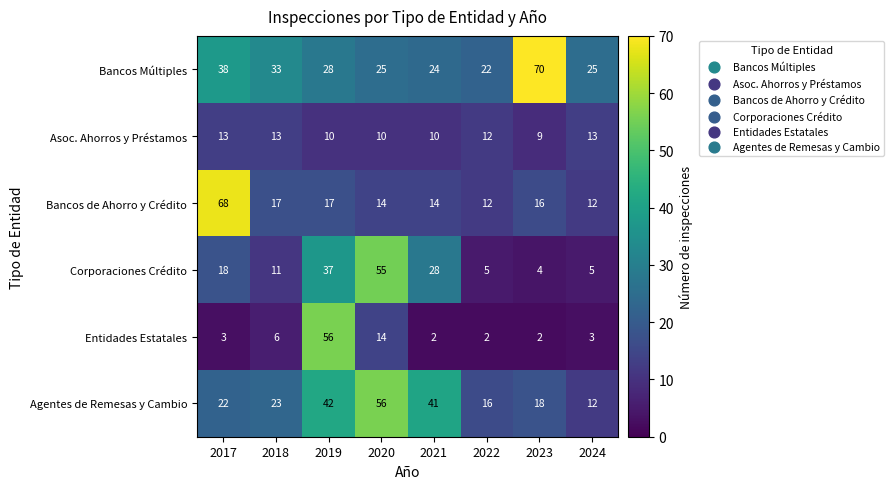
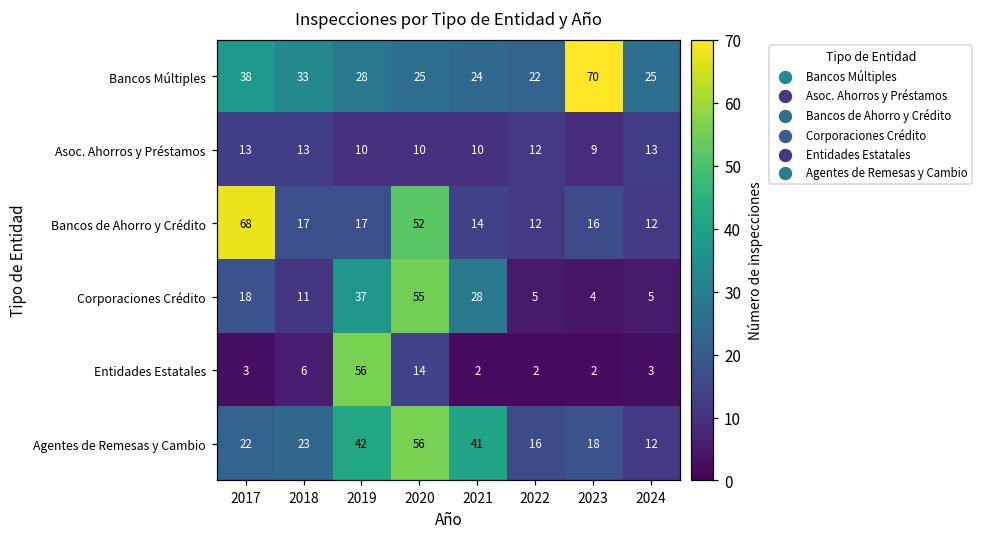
Bancos de Ahorro y Crédito, 2020: 14 -> 52
